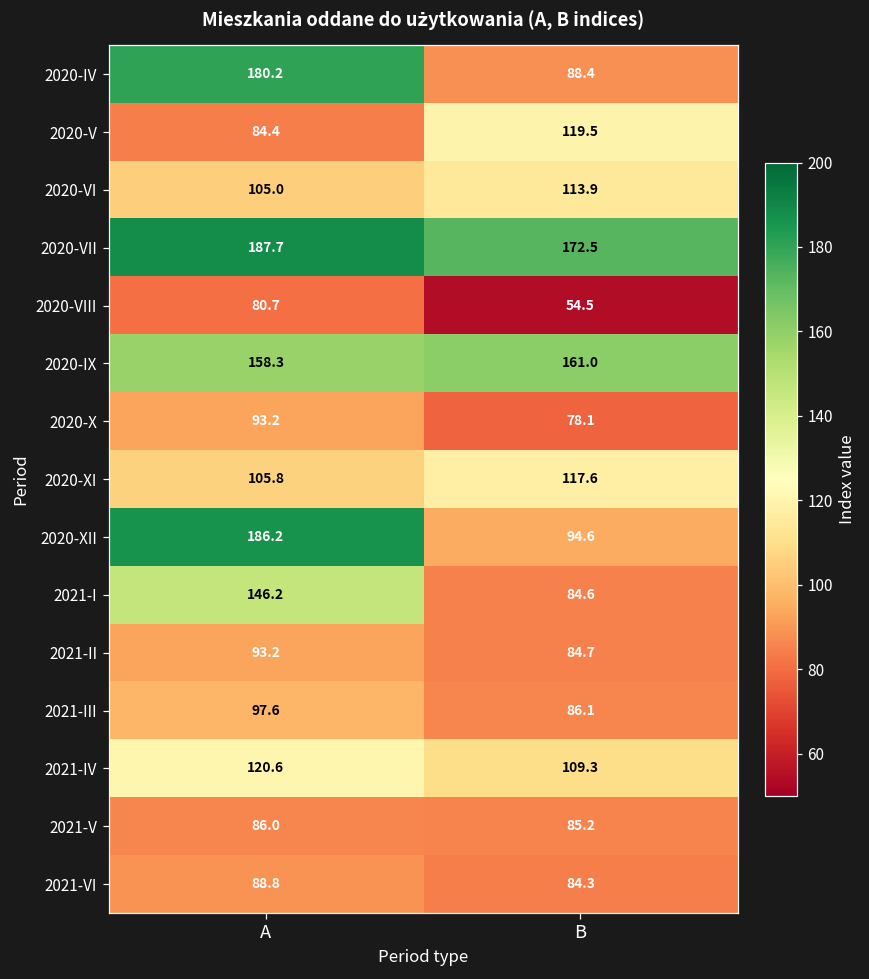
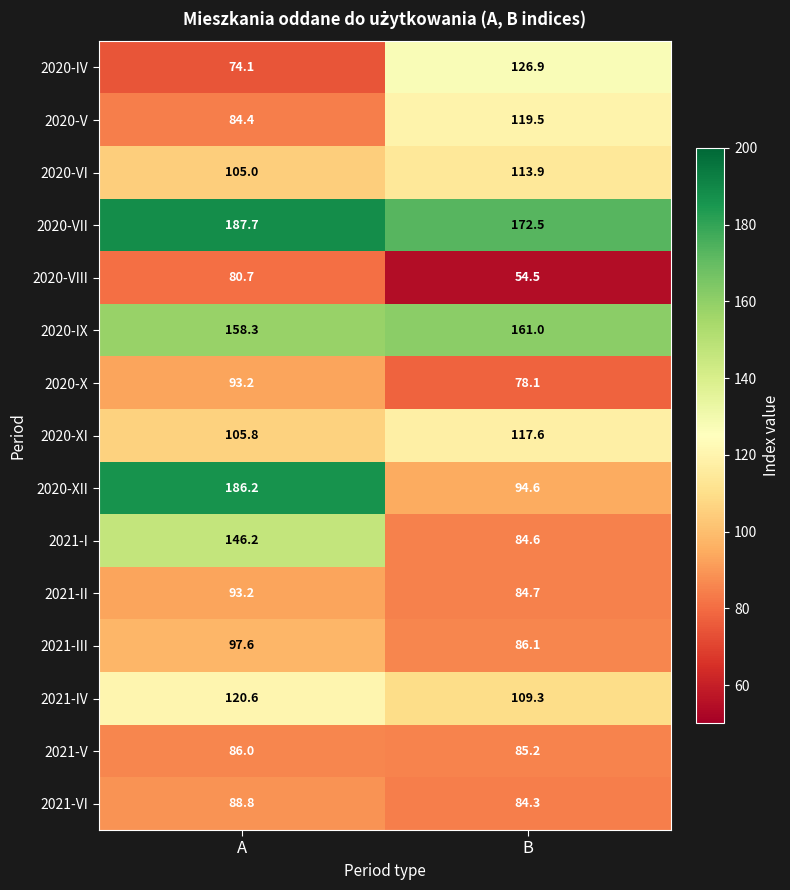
2020-IV, A: 180.2 -> 74.1
2020-IV, B: 88.4 -> 126.9
